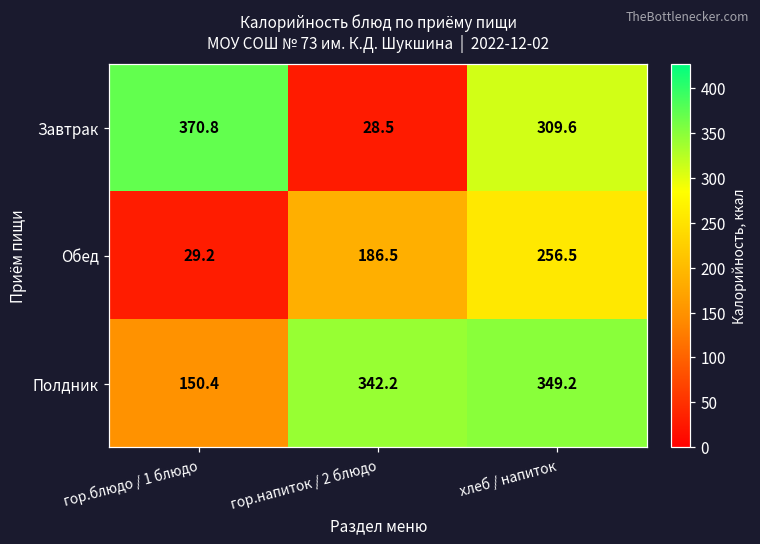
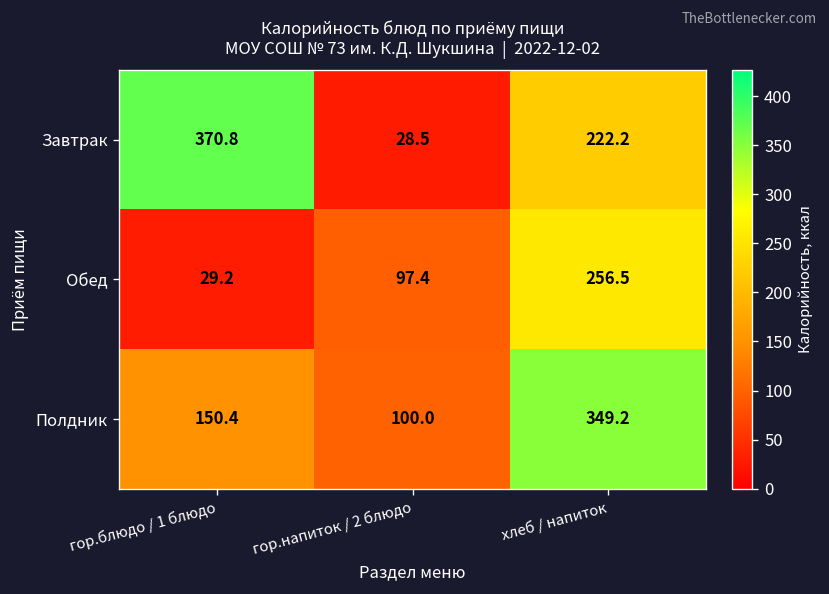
Завтрак, хлеб / напиток: 309.6 -> 222.2
Обед, гор.напиток / 2 блюдо: 186.5 -> 97.4
Полдник, гор.напиток / 2 блюдо: 342.2 -> 100.0
